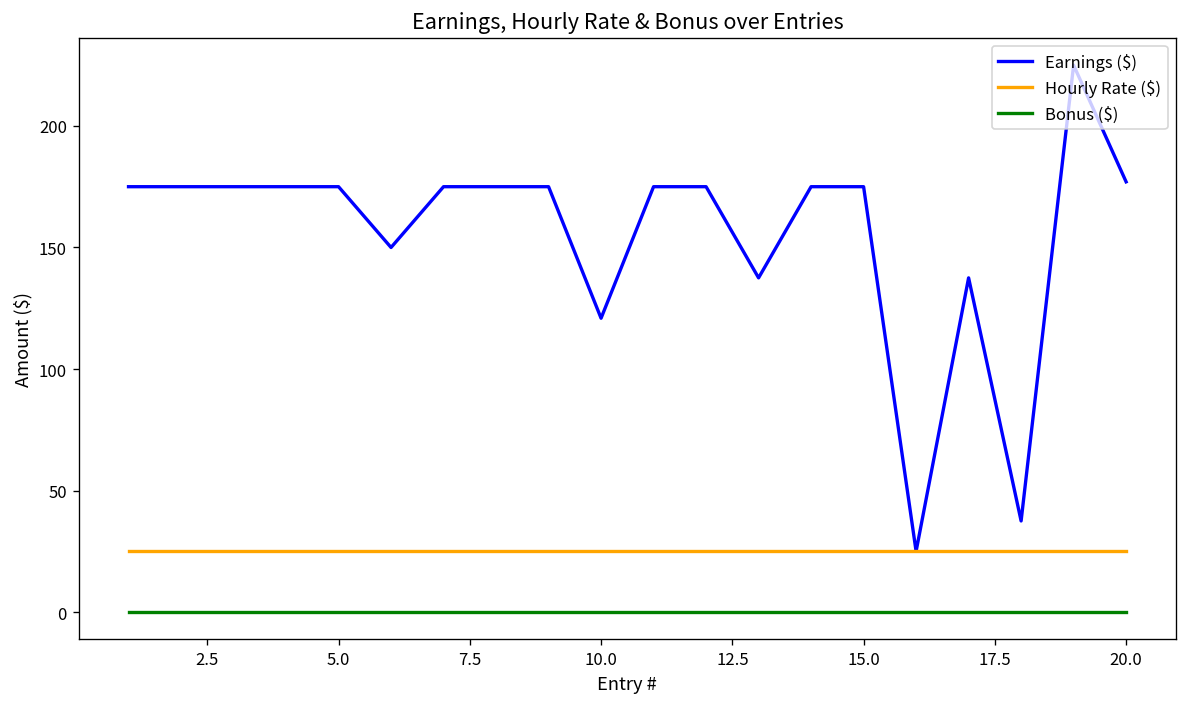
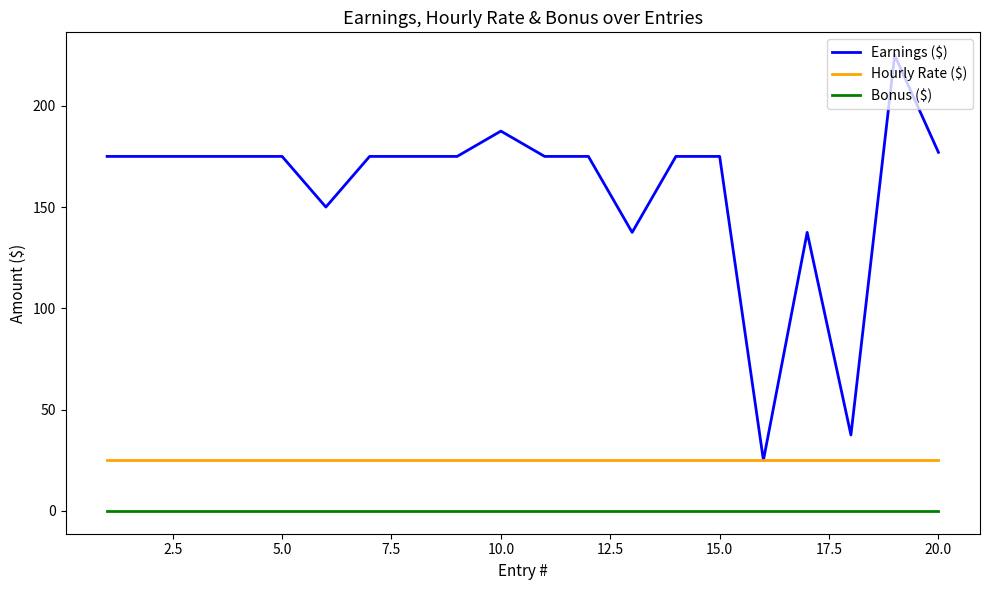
Earnings ($), 10.0: 121 -> 188
